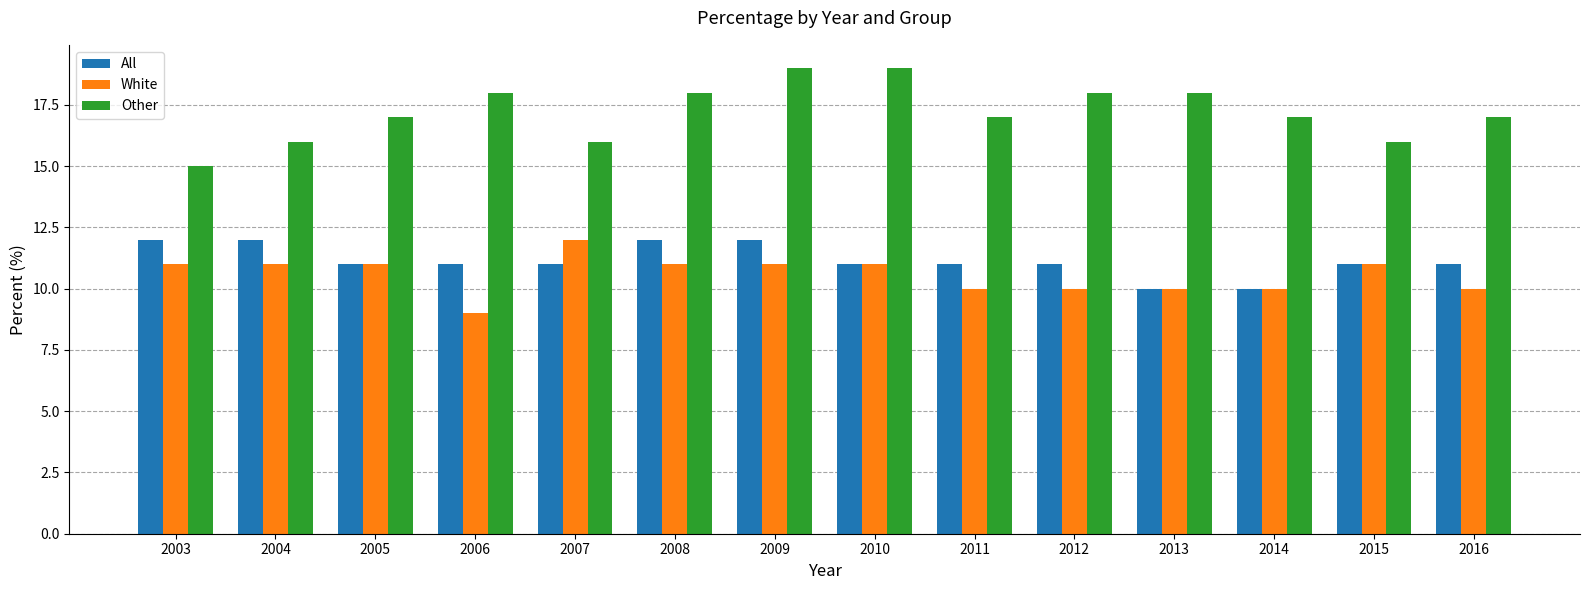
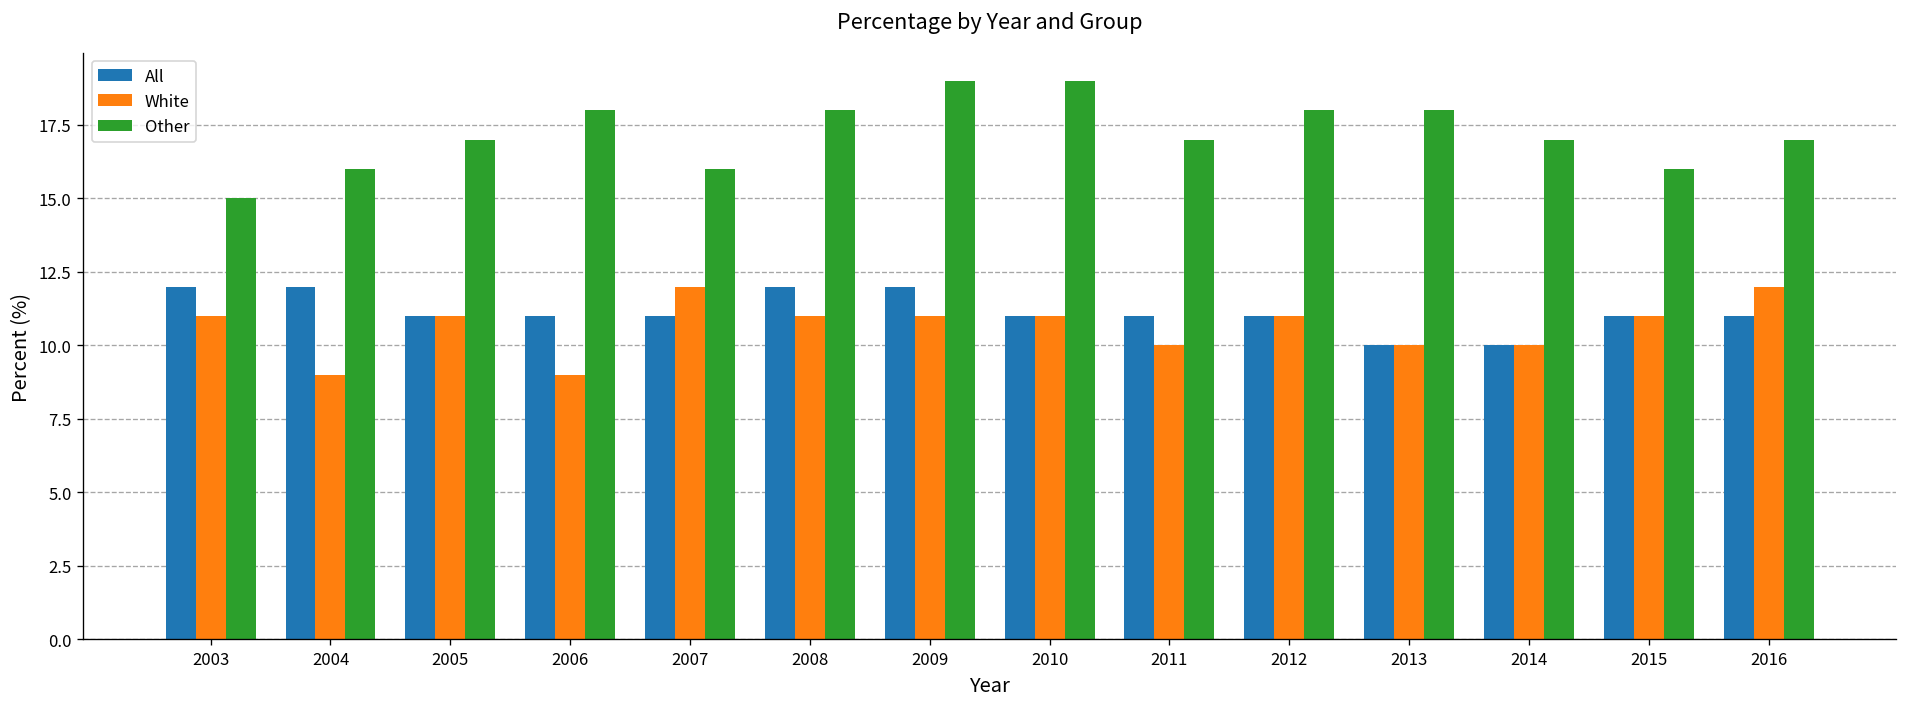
White, 2004: 11 -> 9
White, 2012: 10 -> 11
White, 2016: 10 -> 12
